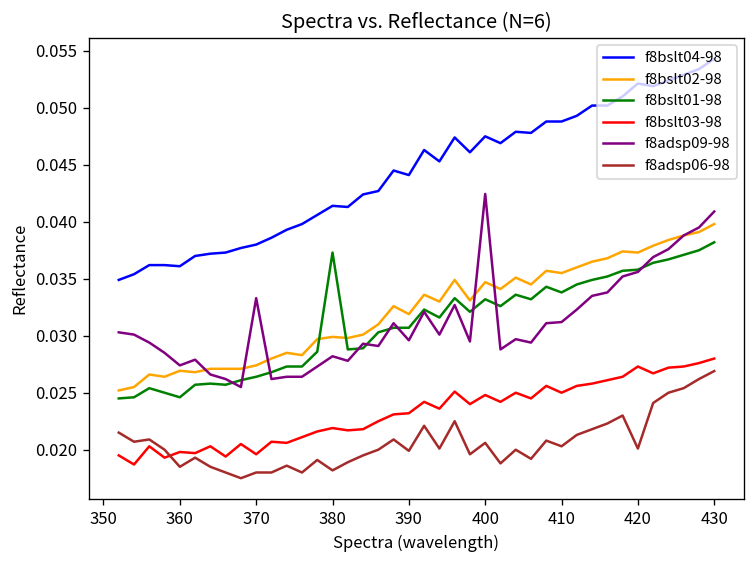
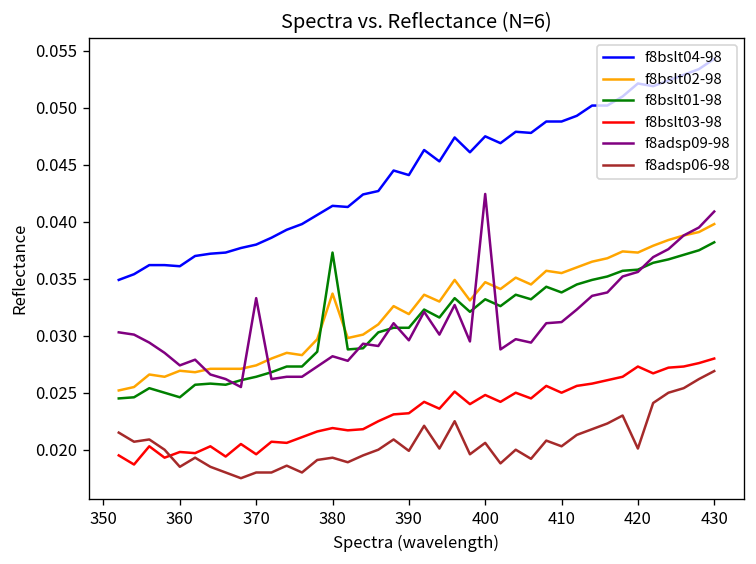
f8bslt02-98, 380: 0.030 -> 0.034
f8adsp06-98, 380: 0.018 -> 0.019
